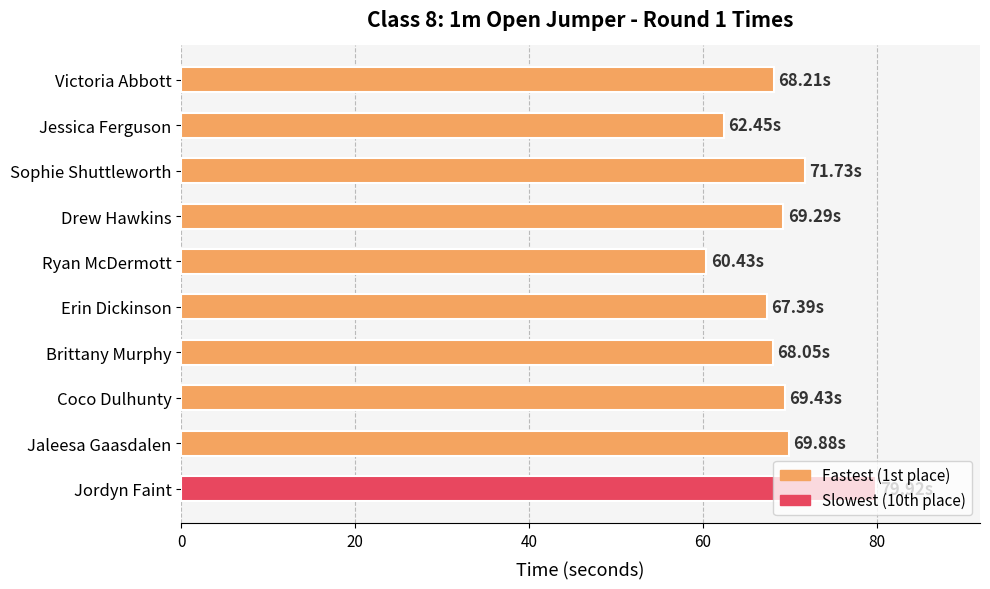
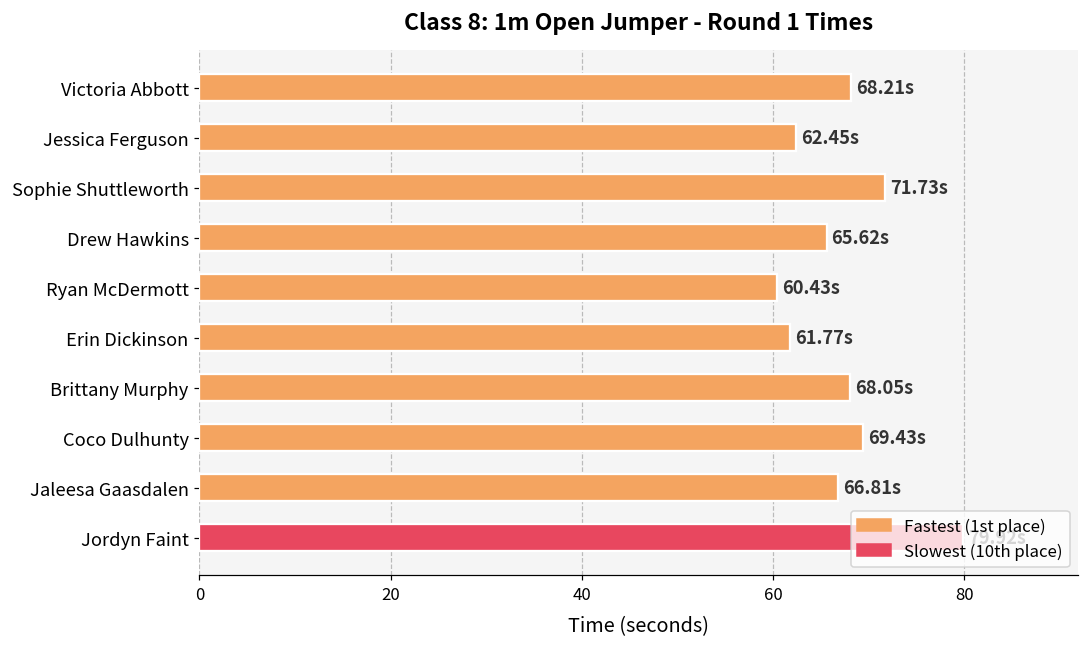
Drew Hawkins: 69.29s -> 65.62s
Erin Dickinson: 67.39s -> 61.77s
Jaleesa Gaasdalen: 69.88s -> 66.81s
